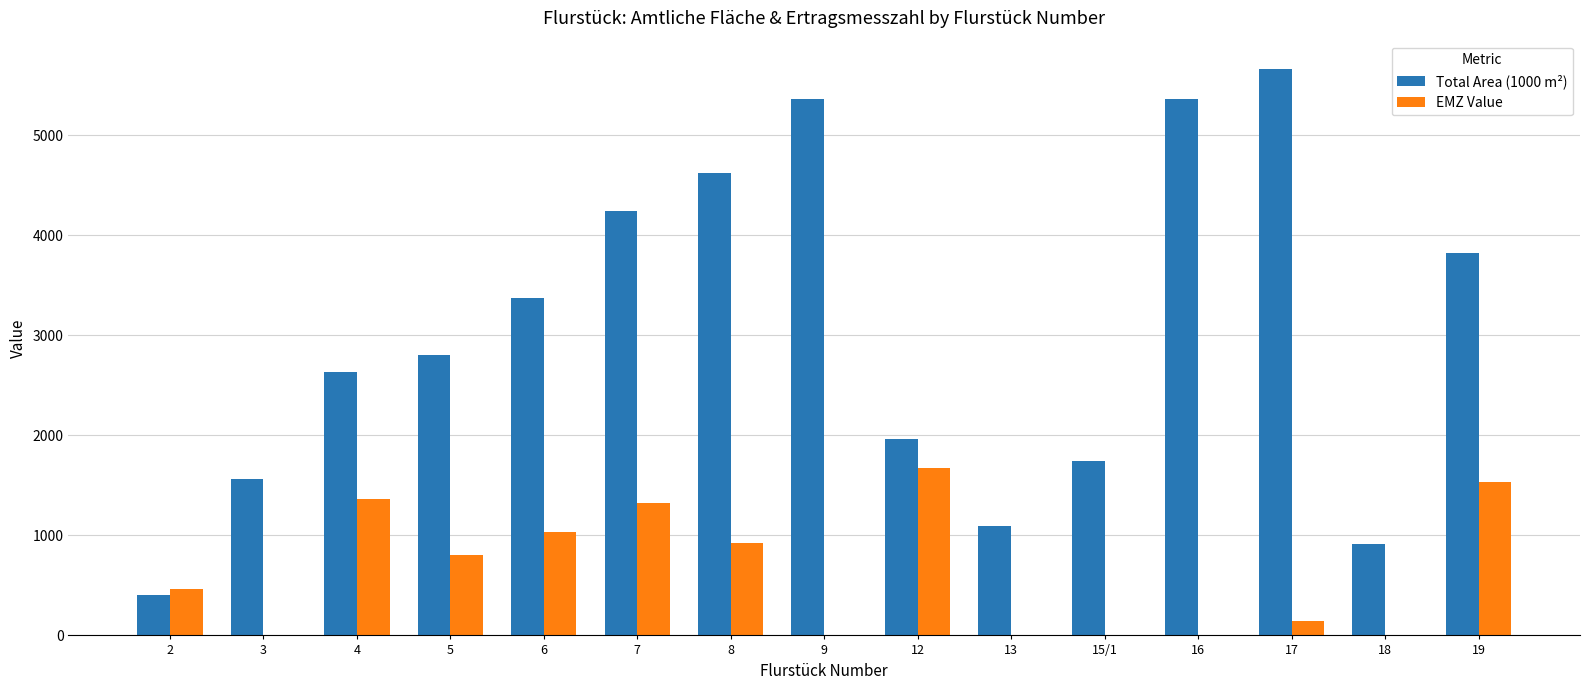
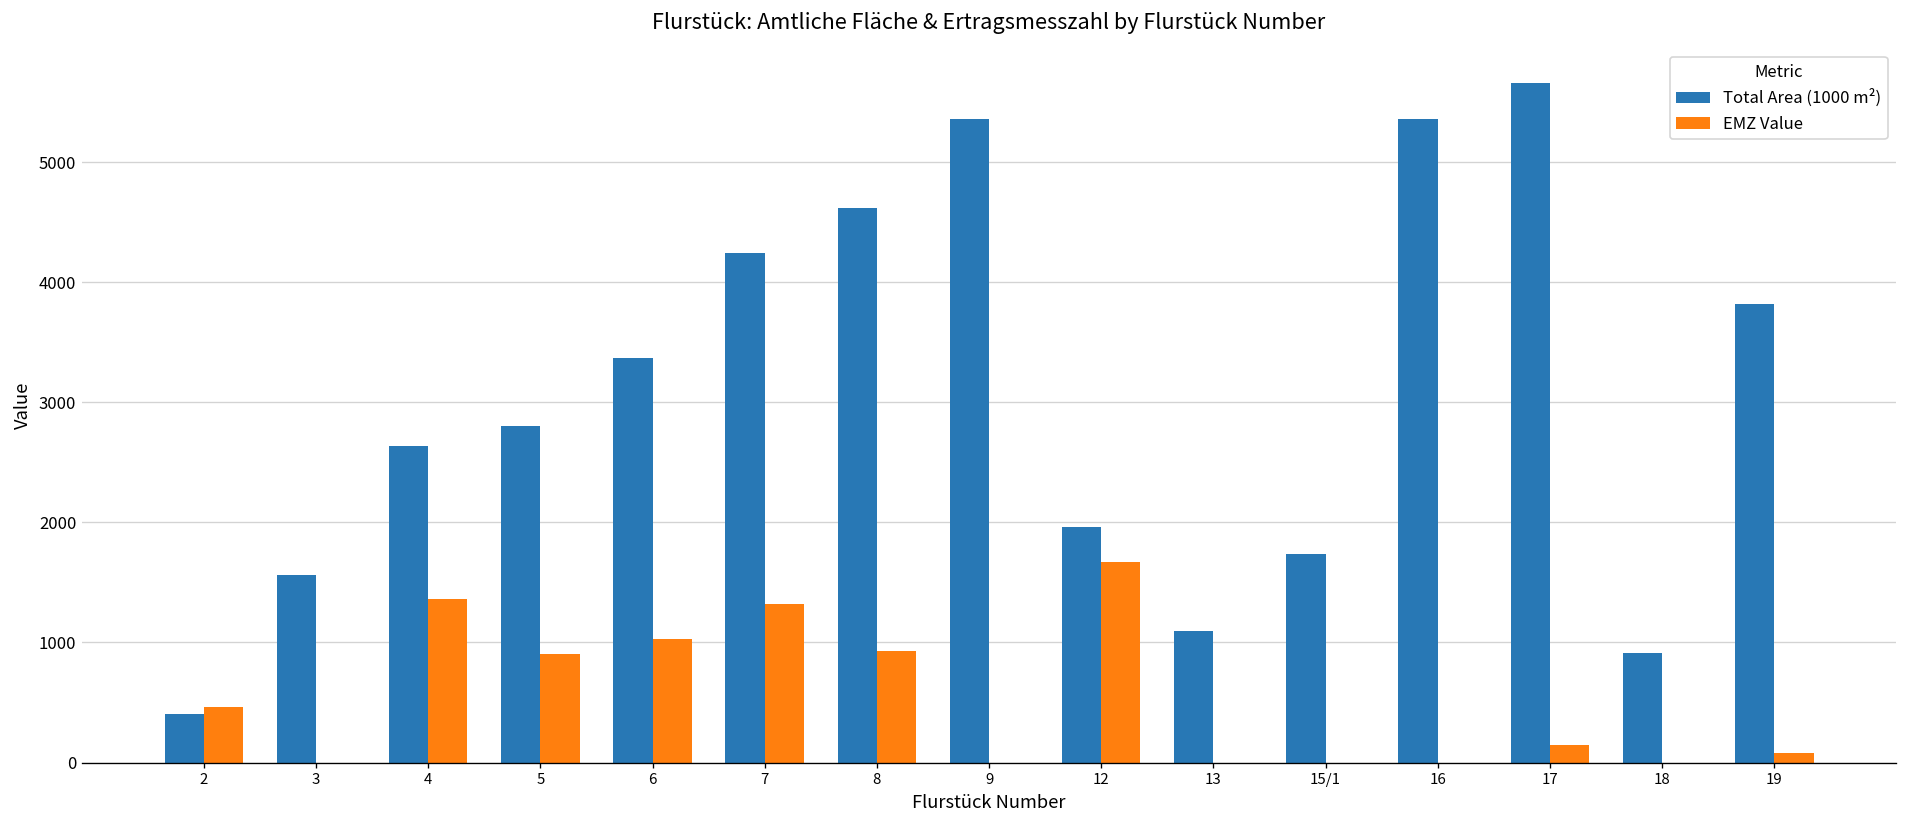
EMZ Value, 5: 800 -> 900
EMZ Value, 19: 1530 -> 80
